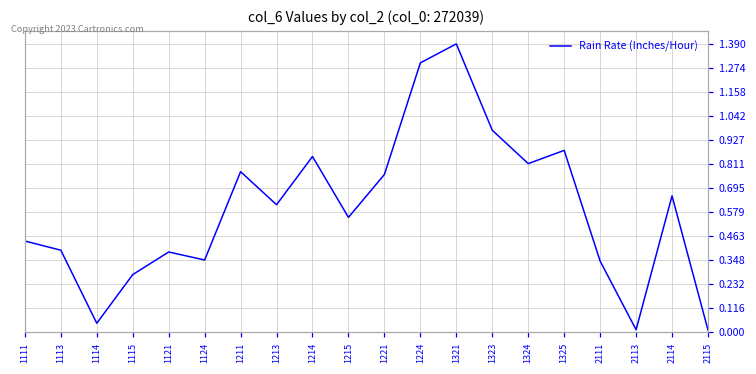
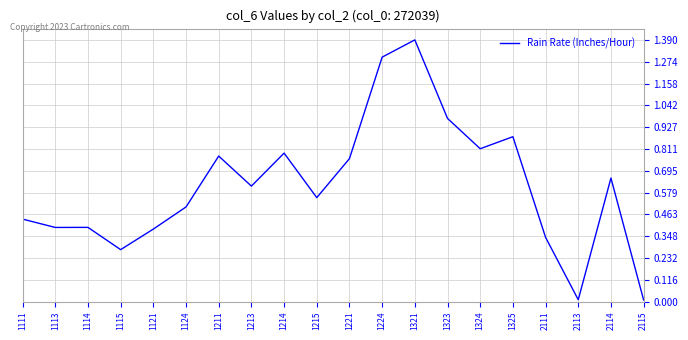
1114: 0.04 -> 0.39
1124: 0.35 -> 0.50
1214: 0.85 -> 0.79
